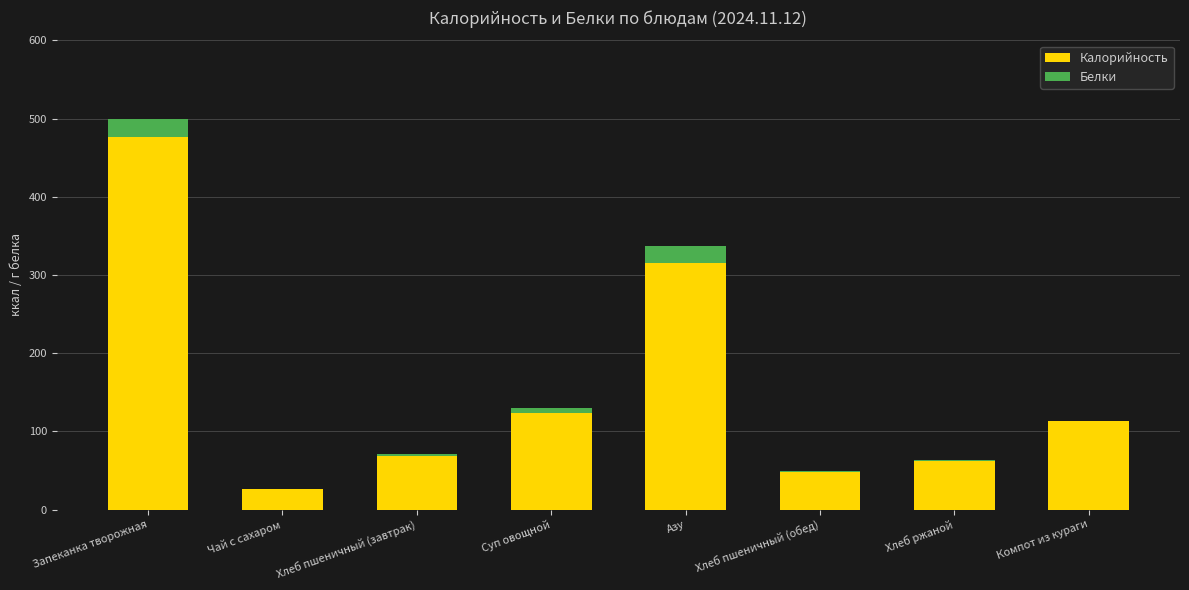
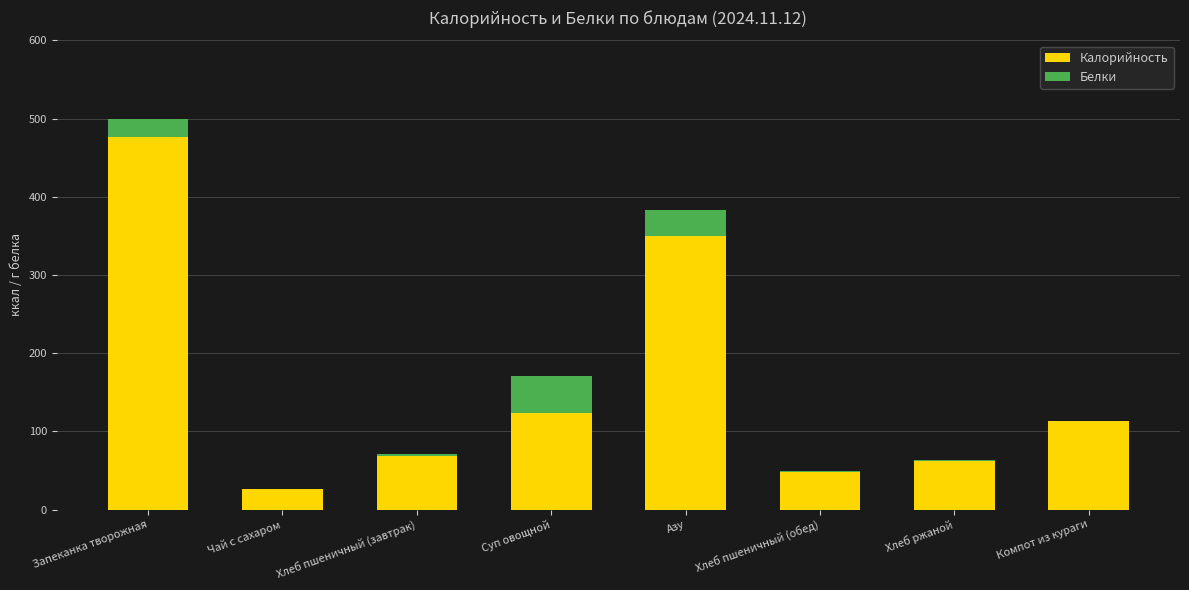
Белки, Суп овощной: 10 -> 50
Калорийность, Азу: 320 -> 350
Белки, Азу: 20 -> 30
